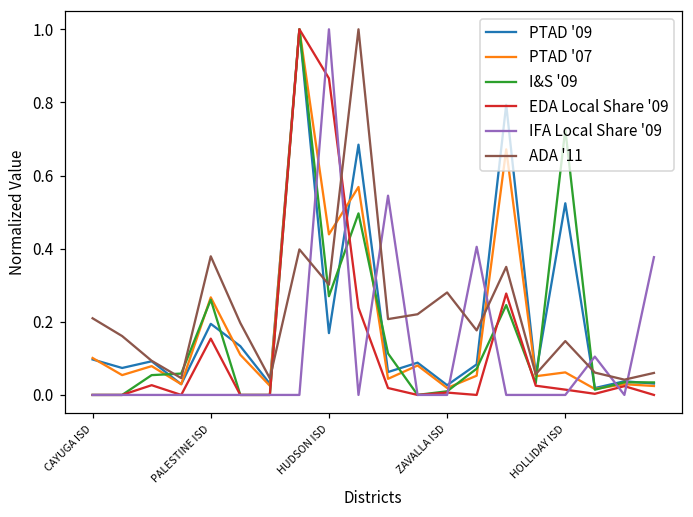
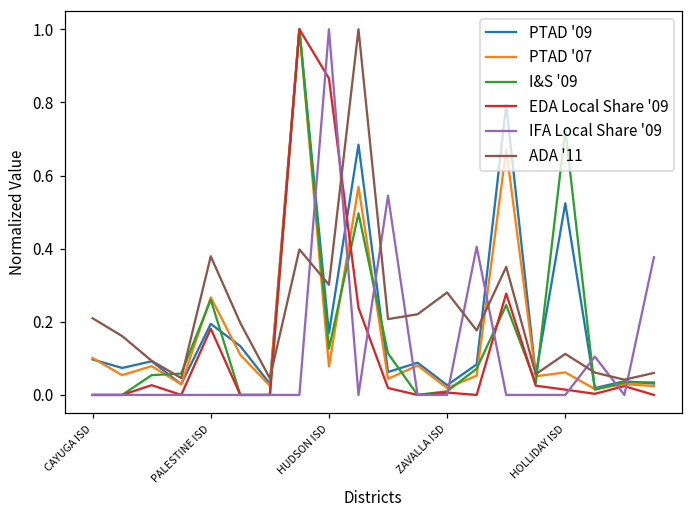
EDA Local Share '09, PALESTINE ISD: 0.15 -> 0.18
PTAD '07, HUDSON ISD: 0.44 -> 0.08
I&S '09, HUDSON ISD: 0.27 -> 0.13
ADA '11, HOLLIDAY ISD: 0.15 -> 0.11
